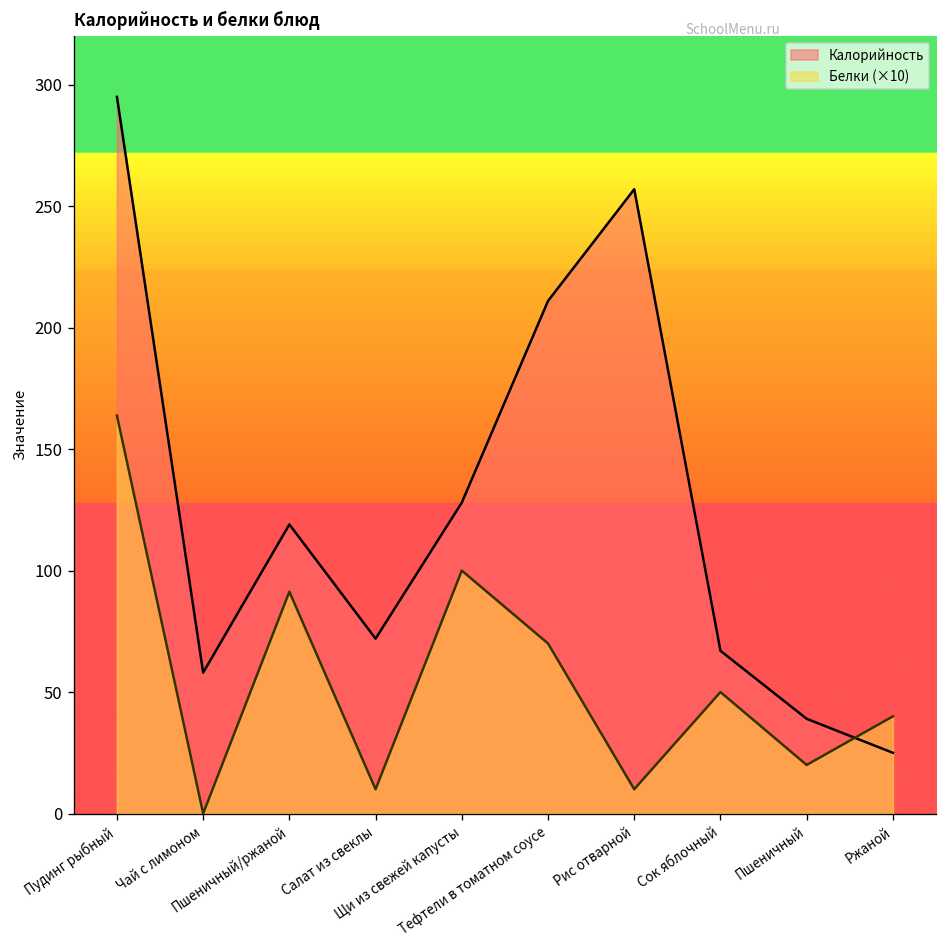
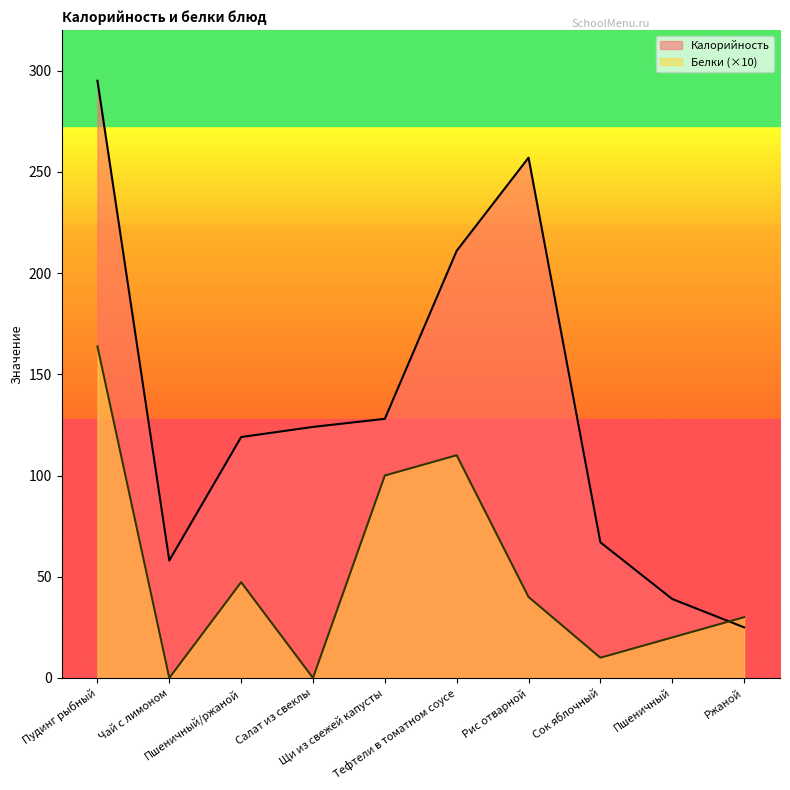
Белки (×10), Пшеничный/ржаной: 91 -> 47
Калорийность, Салат из свеклы: 72 -> 124
Белки (×10), Салат из свеклы: 10 -> 0
Белки (×10), Тефтели в томатном соусе: 70 -> 110
Белки (×10), Рис отварной: 10 -> 40
Белки (×10), Сок яблочный: 50 -> 10
Белки (×10), Ржаной: 40 -> 30
